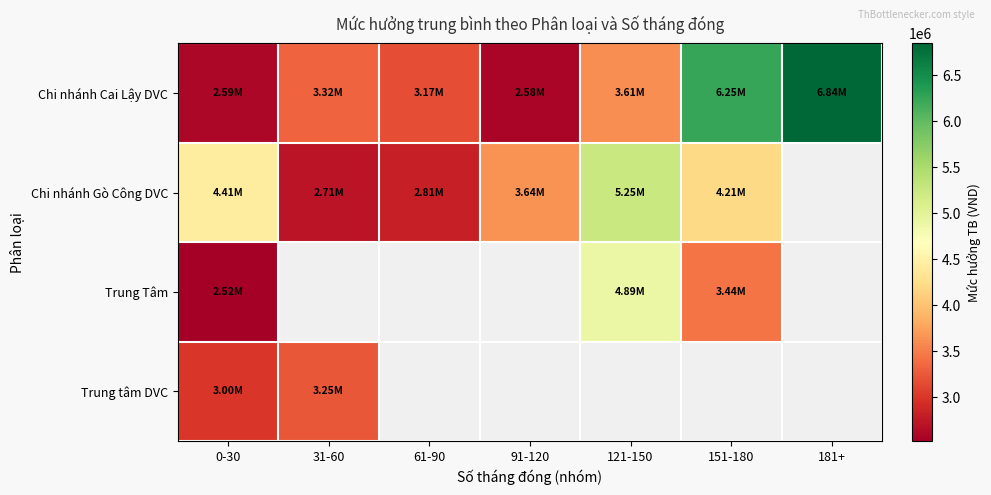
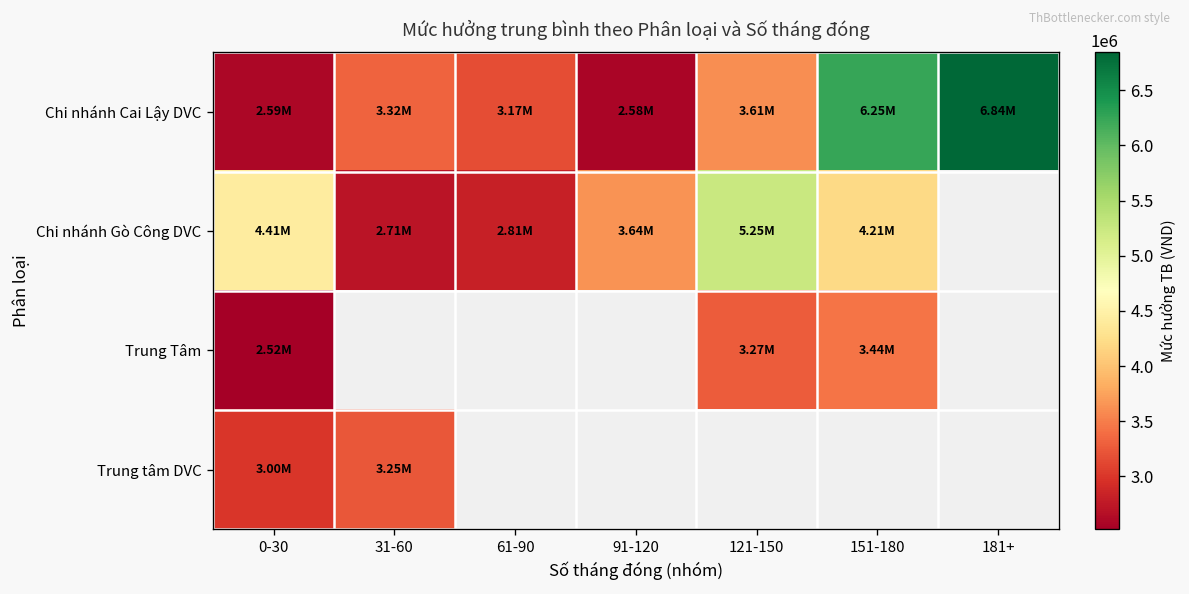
Trung Tâm, 121-150: 4.89M -> 3.27M
